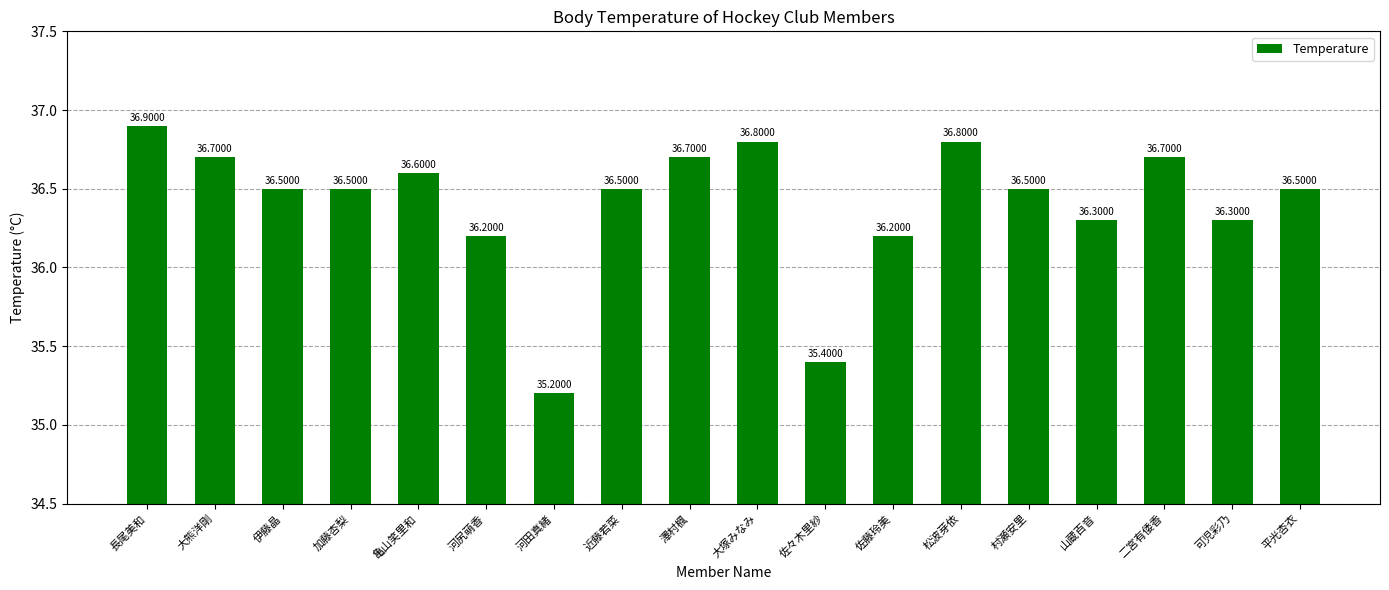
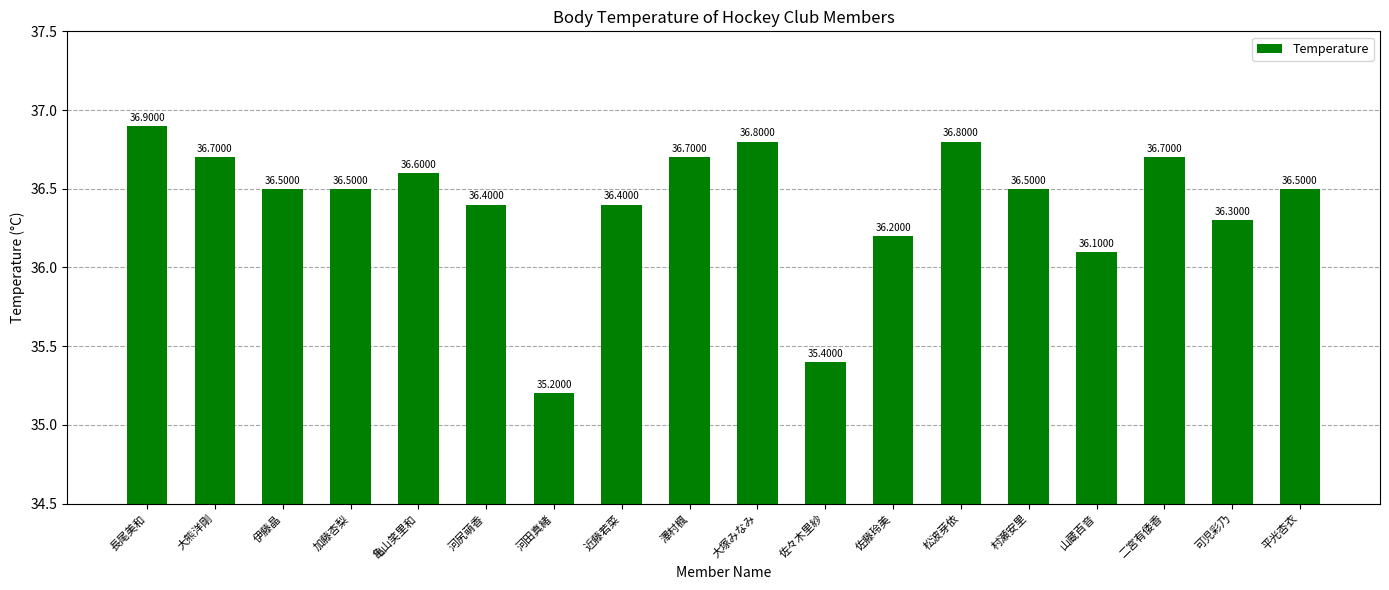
河尻萌香: 36.2000 -> 36.4000
近藤若菜: 36.5000 -> 36.4000
山蔵百音: 36.3000 -> 36.1000
